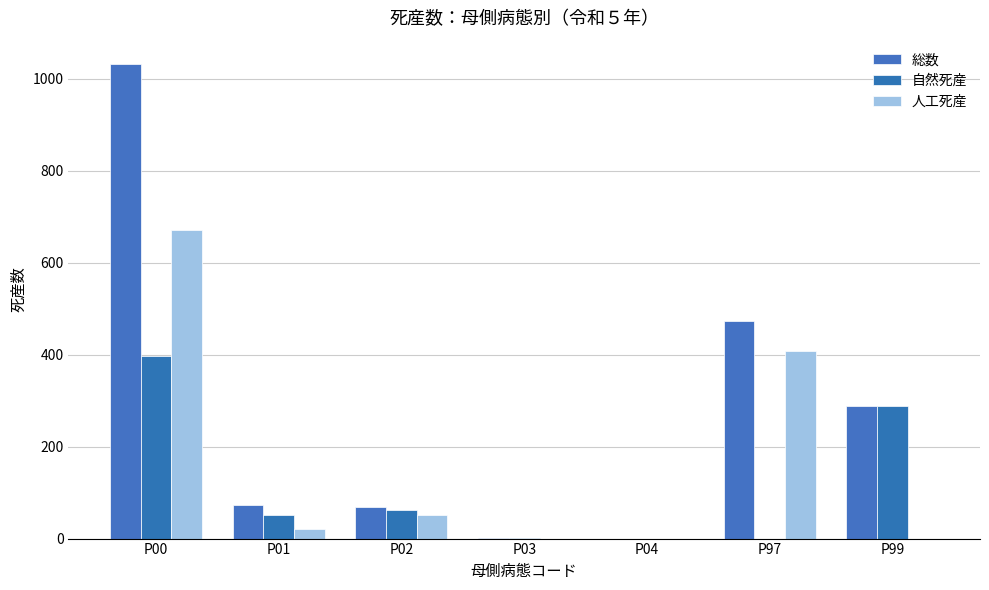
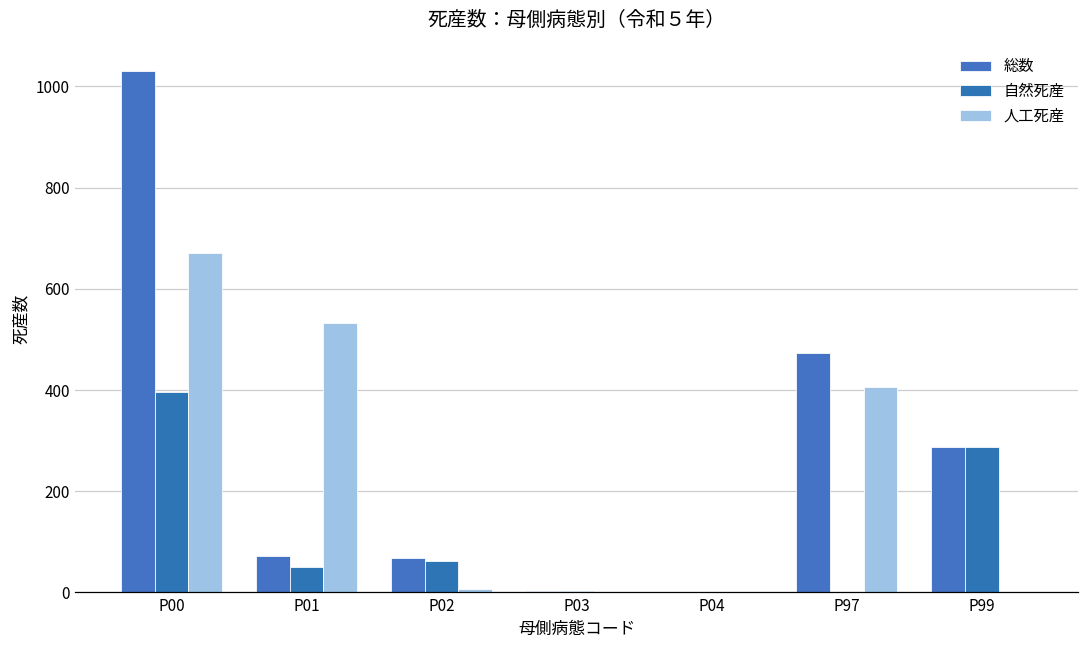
人工死産, P01: 20 -> 530
人工死産, P02: 50 -> 10
